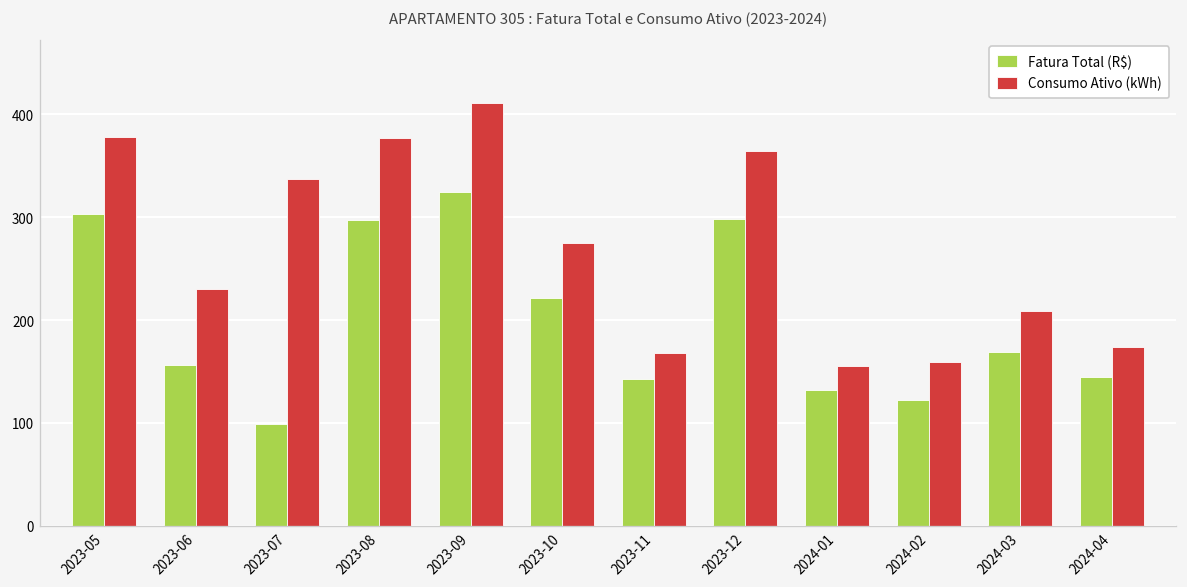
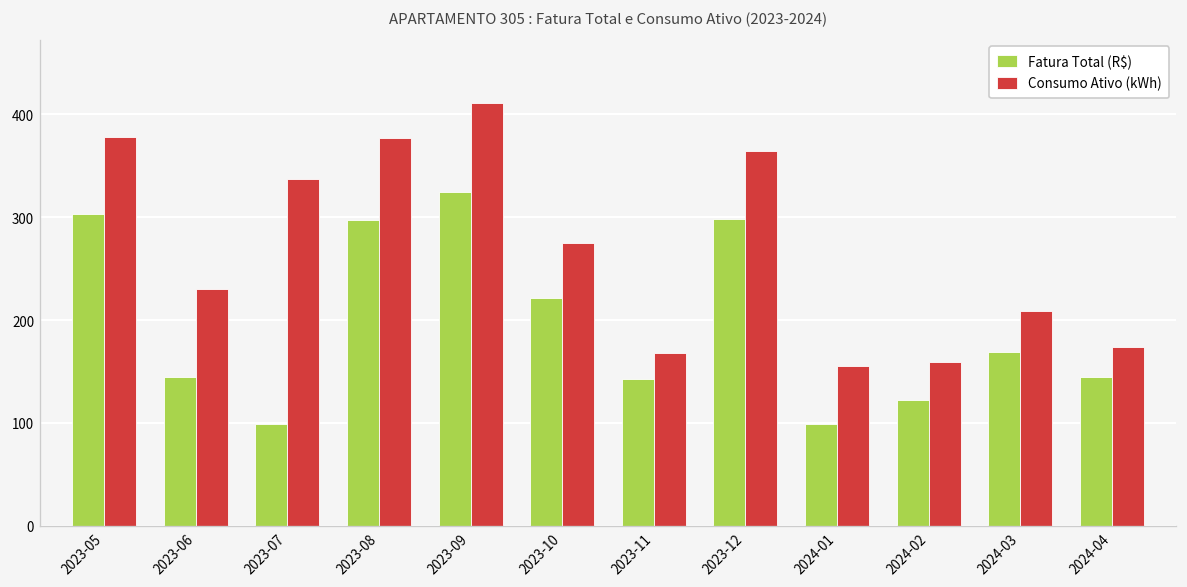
Fatura Total (R$), 2023-06: 160 -> 140
Fatura Total (R$), 2024-01: 130 -> 100
